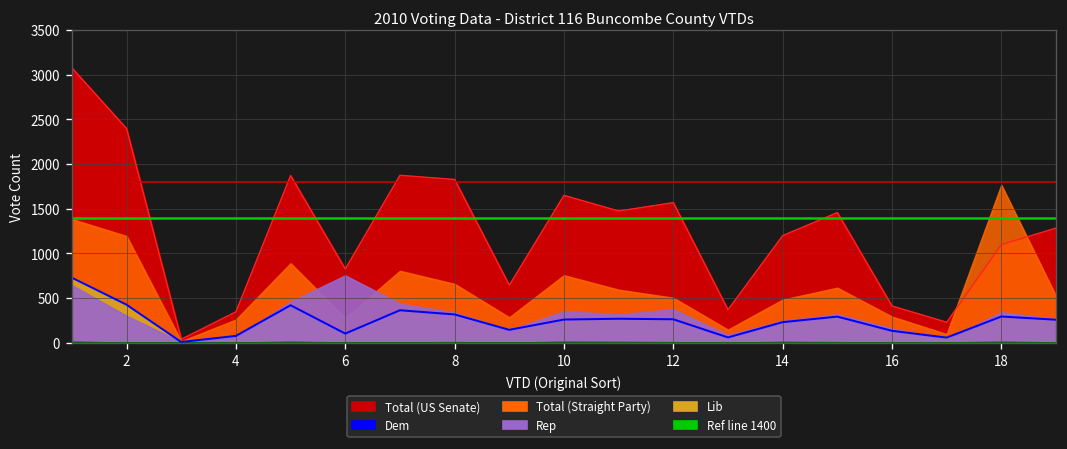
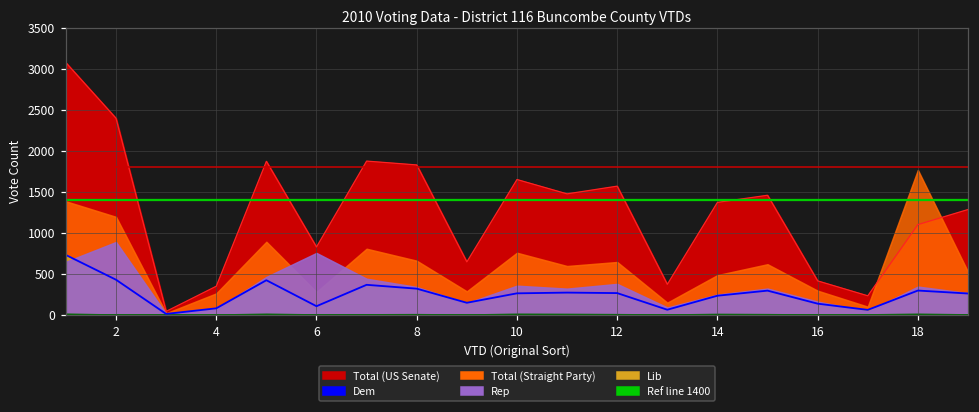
Rep, 2: 300 -> 900
Total (Straight Party), 12: 500 -> 600
Total (US Senate), 14: 1200 -> 1400
